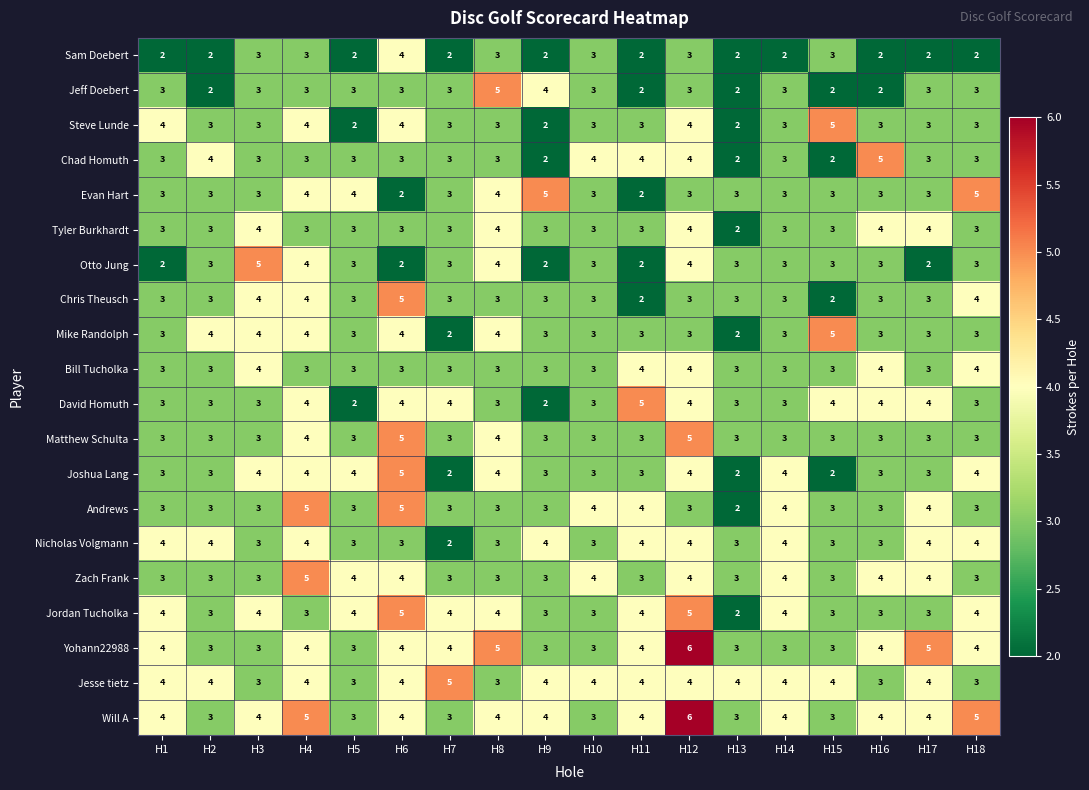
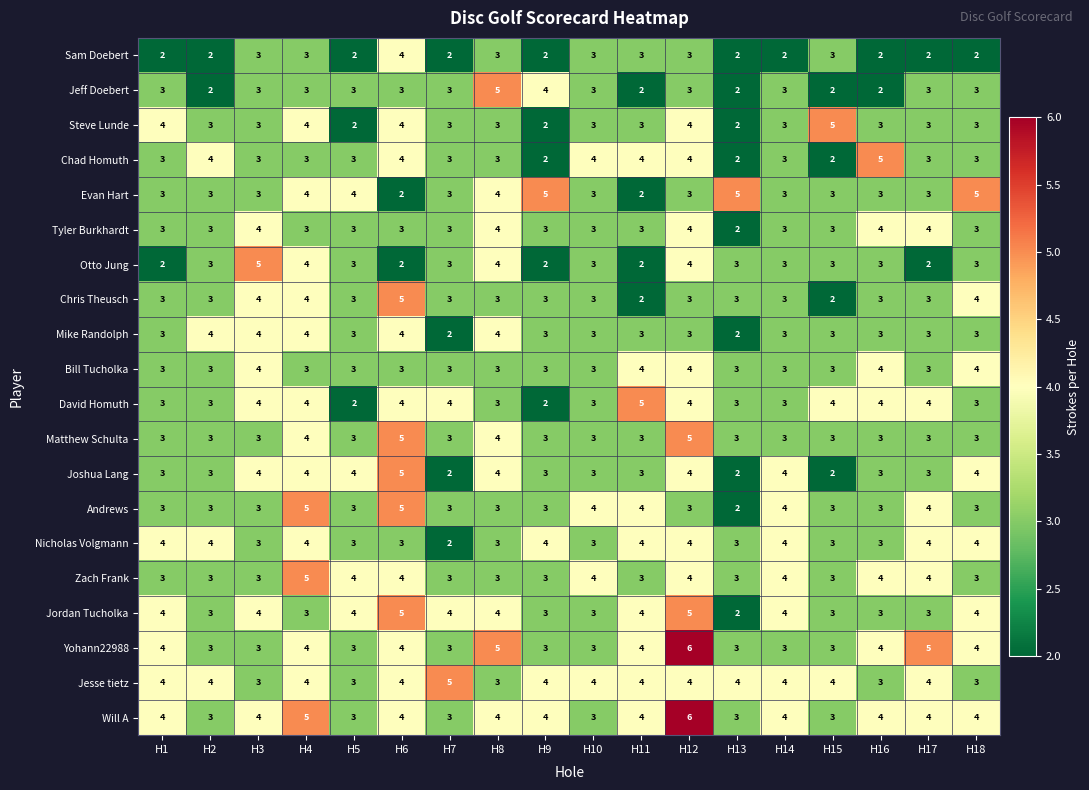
Sam Doebert, H11: 2 -> 3
Chad Homuth, H6: 3 -> 4
Evan Hart, H13: 3 -> 5
Mike Randolph, H15: 5 -> 3
David Homuth, H3: 3 -> 4
Yohann22988, H7: 4 -> 3
Will A, H18: 5 -> 4
